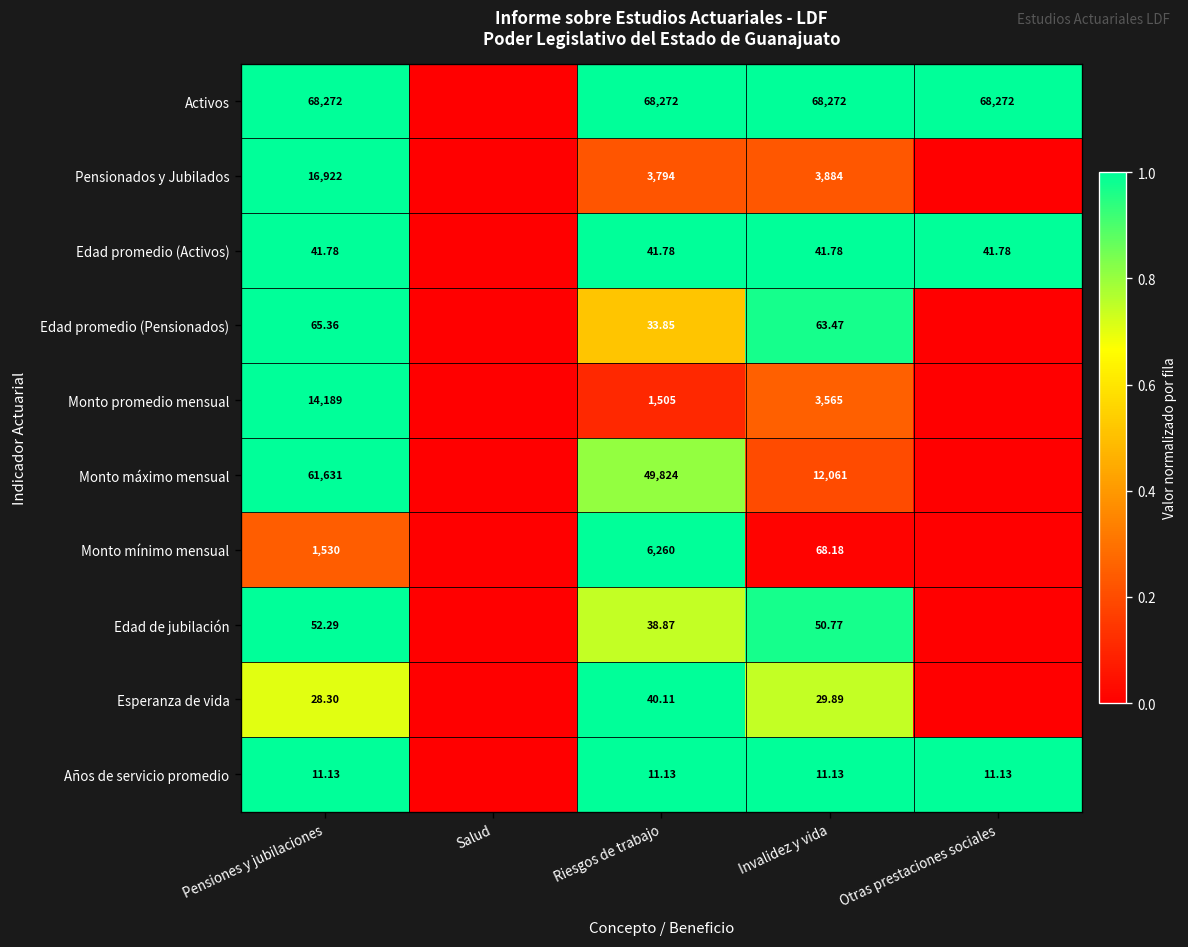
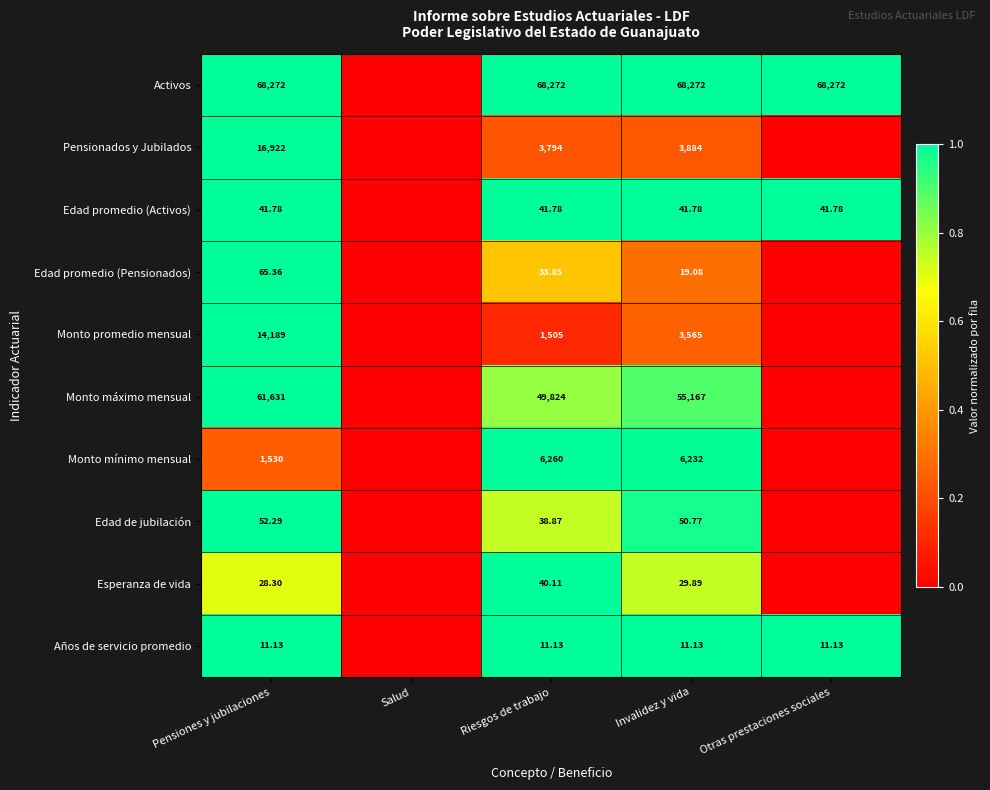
Edad promedio (Pensionados), Invalidez y vida: 63.47 -> 19.08
Monto máximo mensual, Invalidez y vida: 12,061 -> 55,167
Monto mínimo mensual, Invalidez y vida: 68.18 -> 6,232
